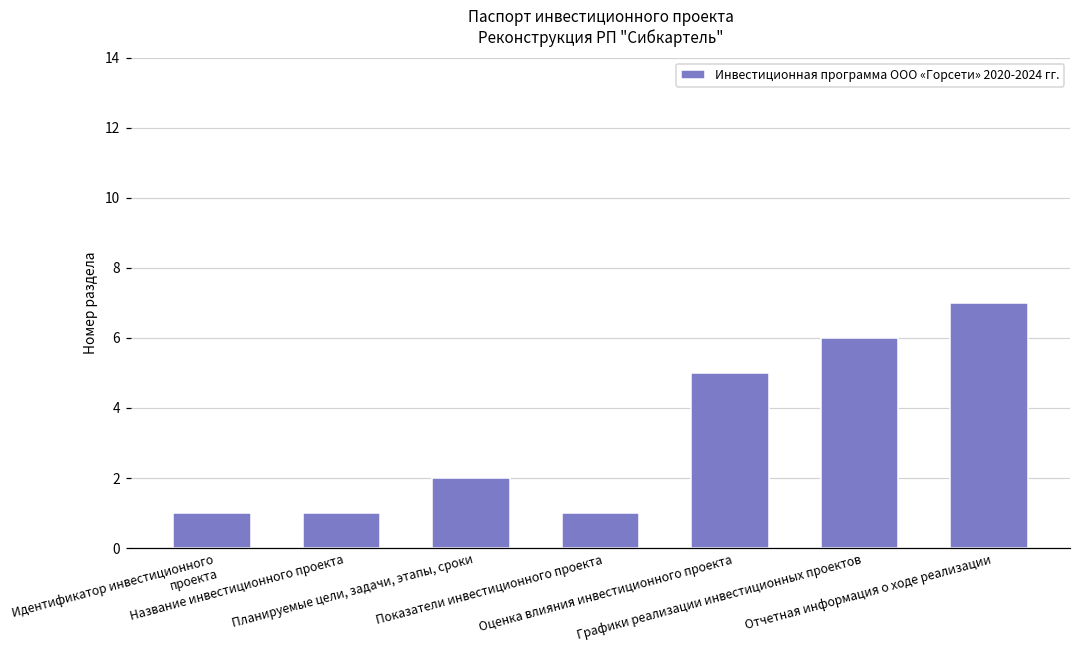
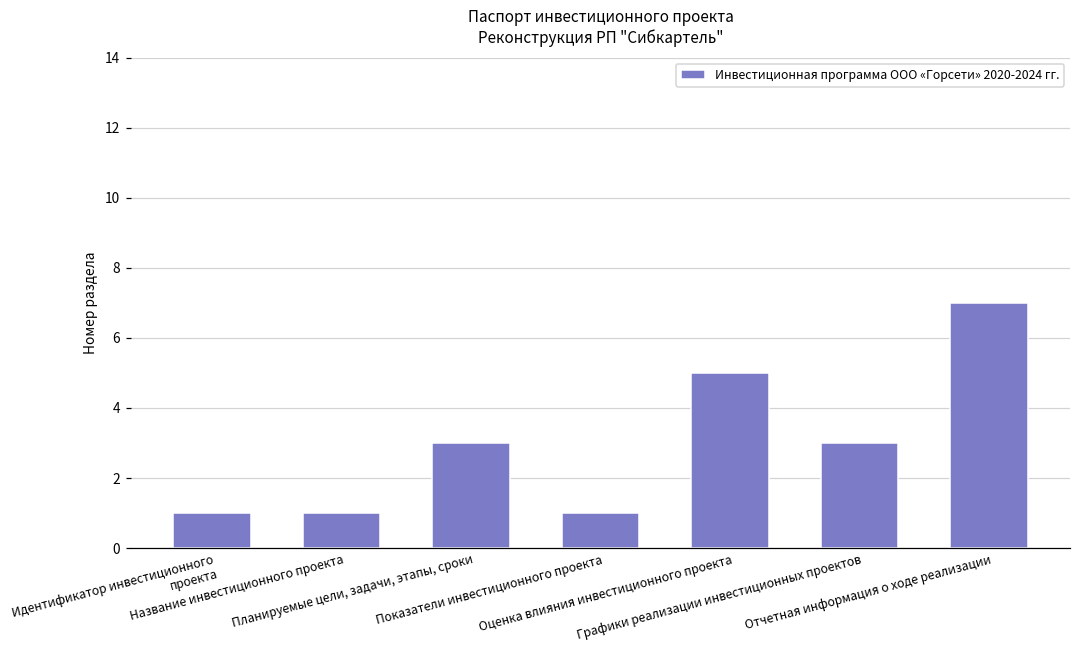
Планируемые цели, задачи, этапы, сроки: 2 -> 3
Графики реализации инвестиционных проектов: 6 -> 3
